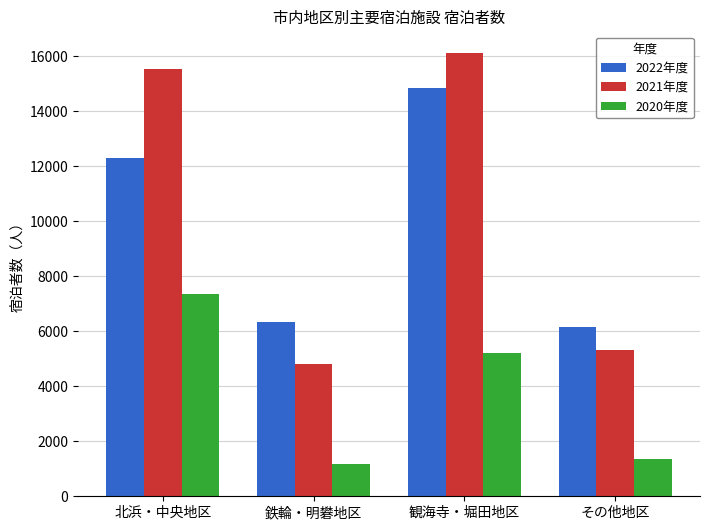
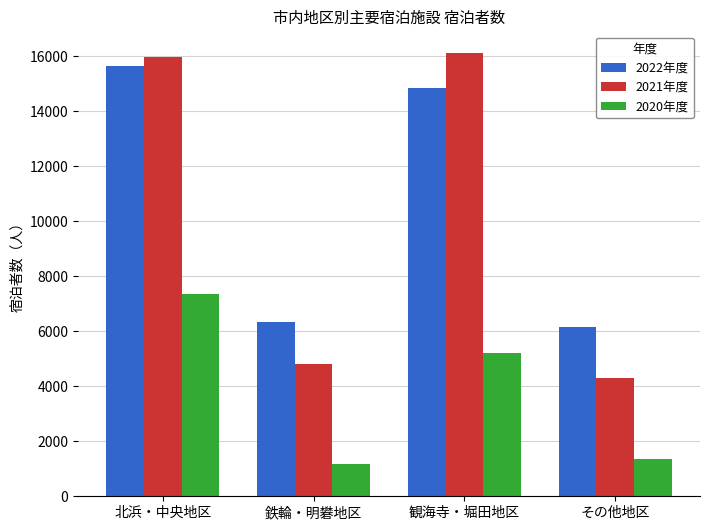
2022年度, 北浜・中央地区: 12300 -> 15600
2021年度, 北浜・中央地区: 15500 -> 16000
2021年度, その他地区: 5300 -> 4300
